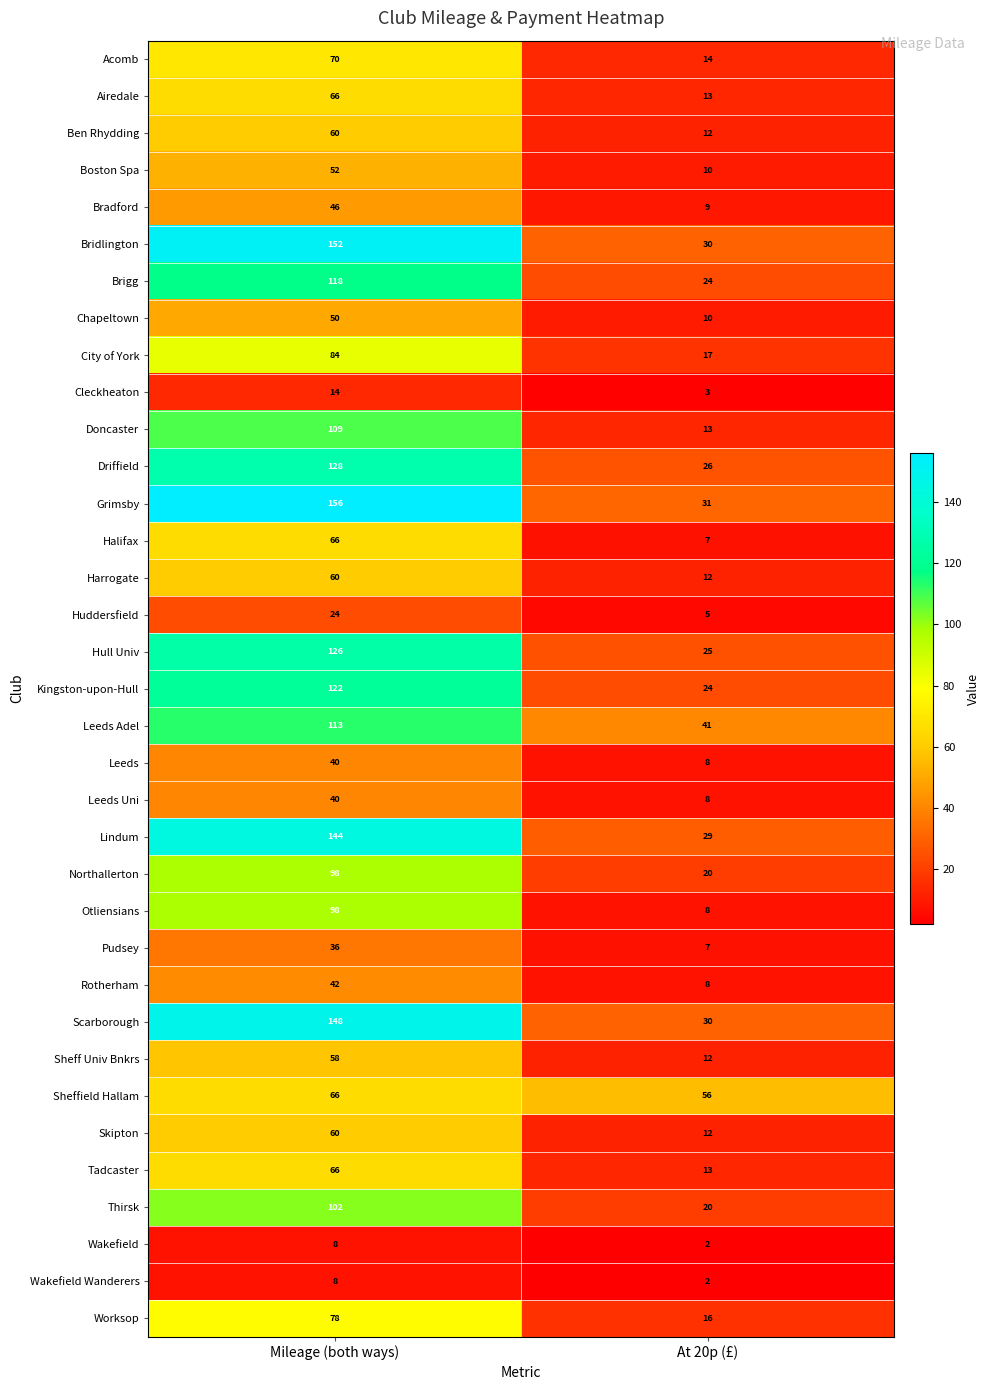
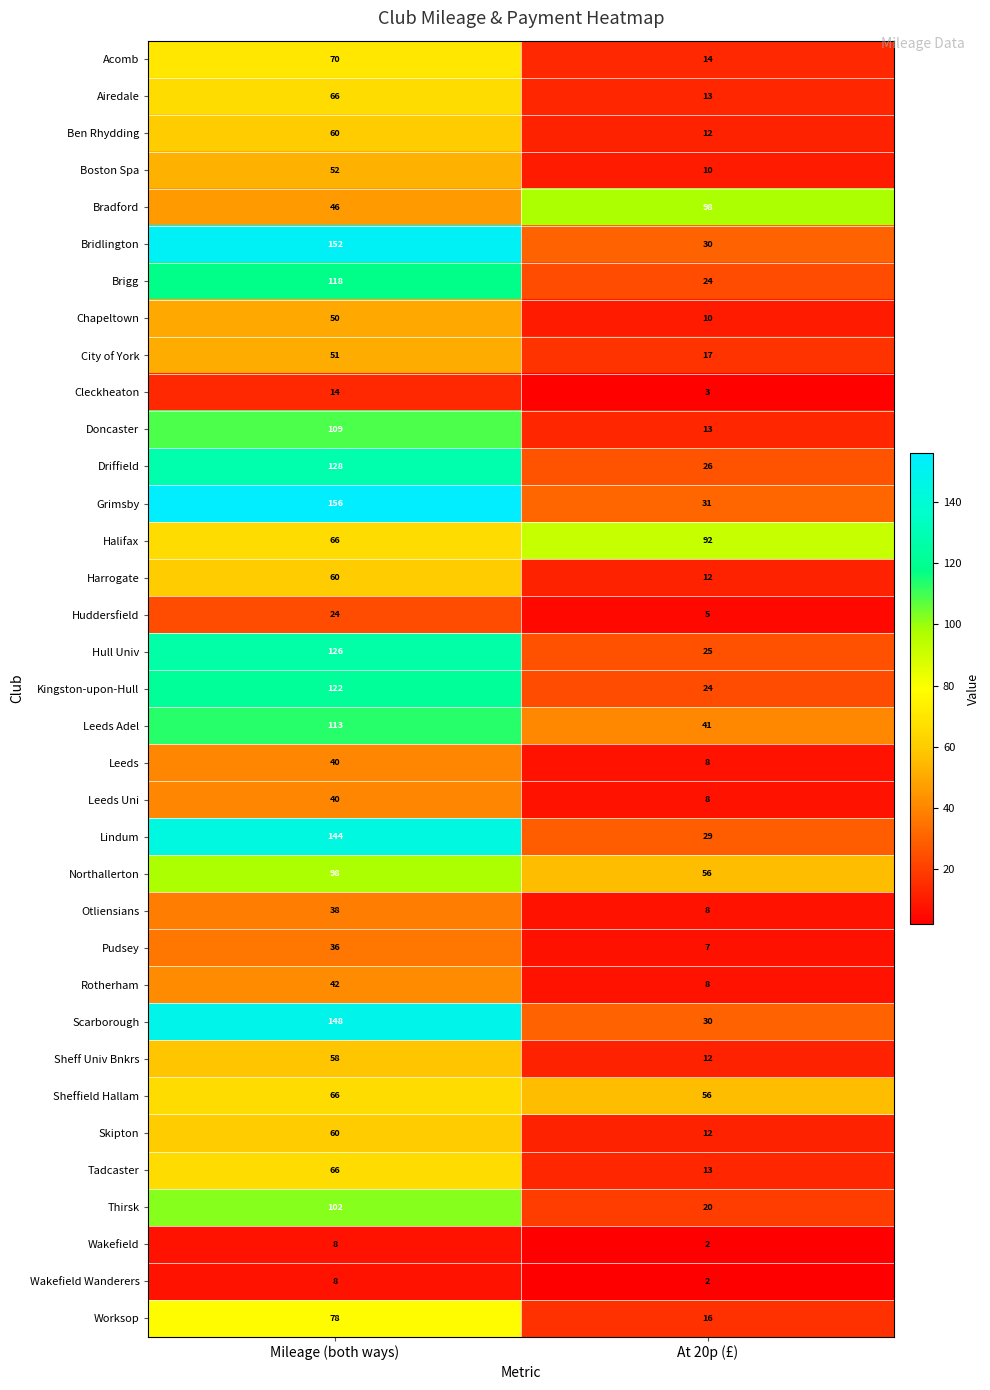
Bradford, At 20p (£): 9 -> 98
City of York, Mileage (both ways): 84 -> 51
Halifax, At 20p (£): 7 -> 92
Northallerton, At 20p (£): 20 -> 56
Otliensians, Mileage (both ways): 98 -> 38
